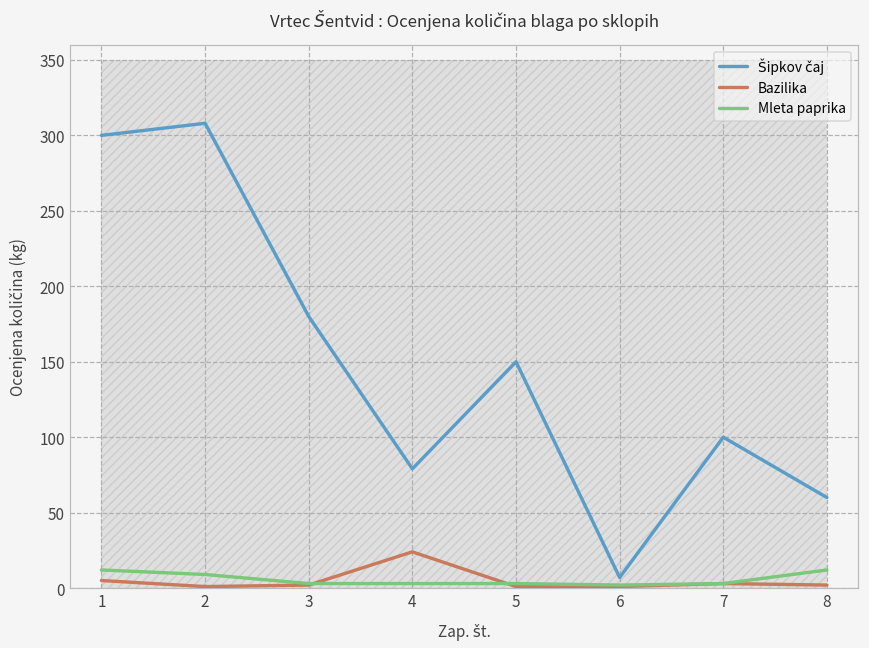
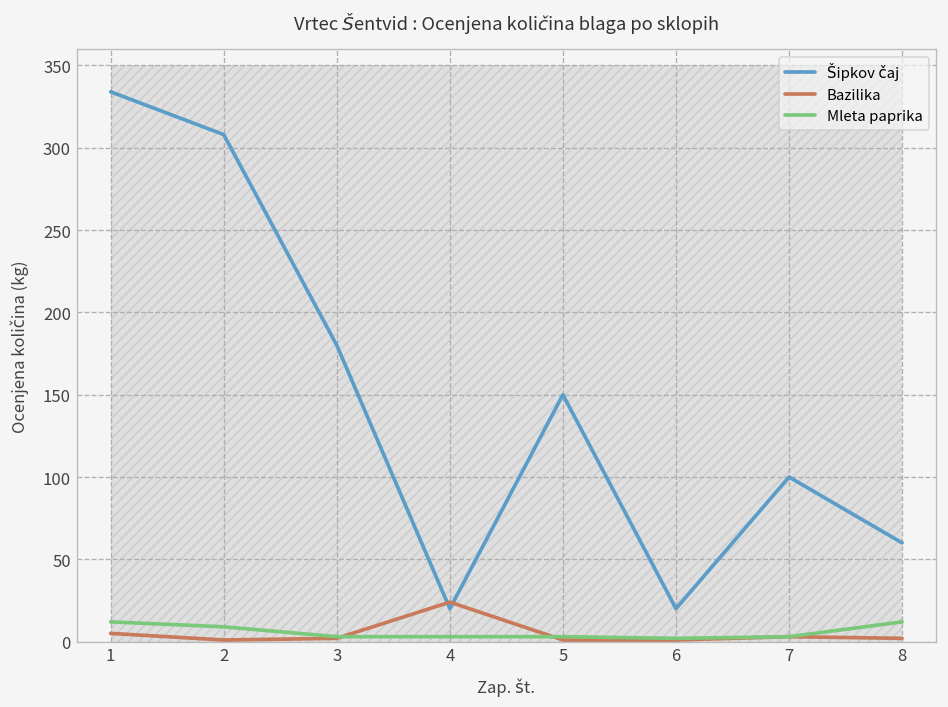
Šipkov čaj, 1: 300 -> 334
Šipkov čaj, 4: 79 -> 20
Šipkov čaj, 6: 7 -> 20
